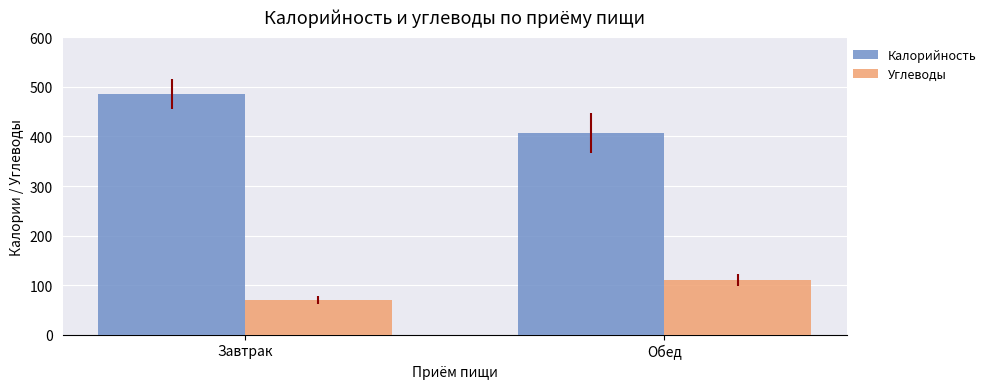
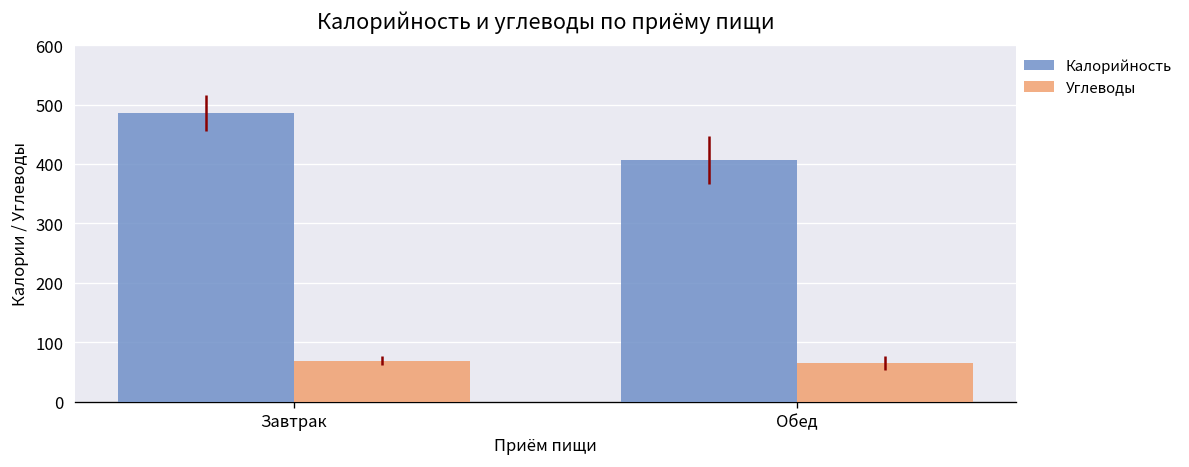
Углеводы, Обед: 110 -> 70
